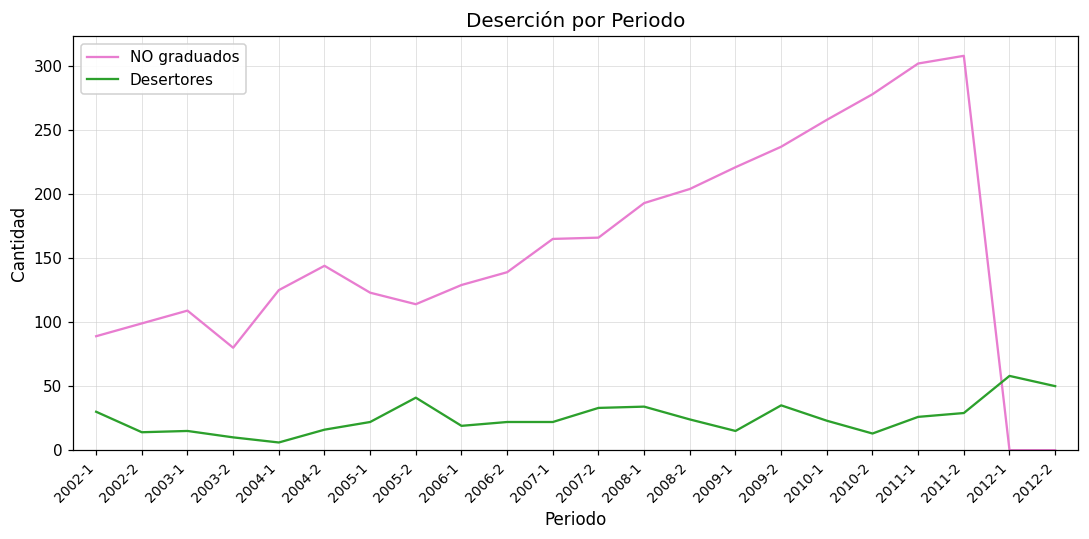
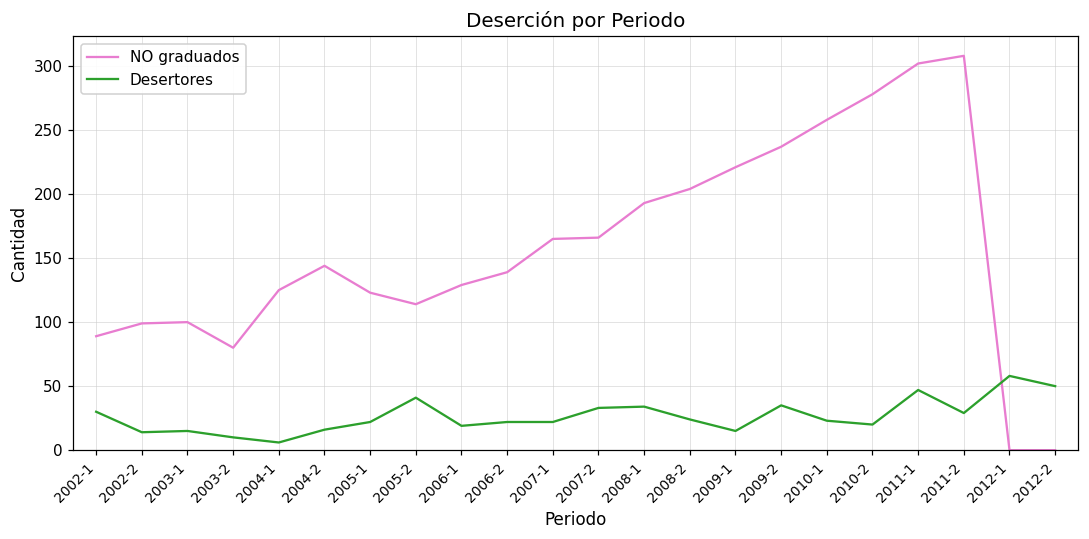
NO graduados, 2003-1: 109 -> 100
Desertores, 2010-2: 13 -> 20
Desertores, 2011-1: 26 -> 47
